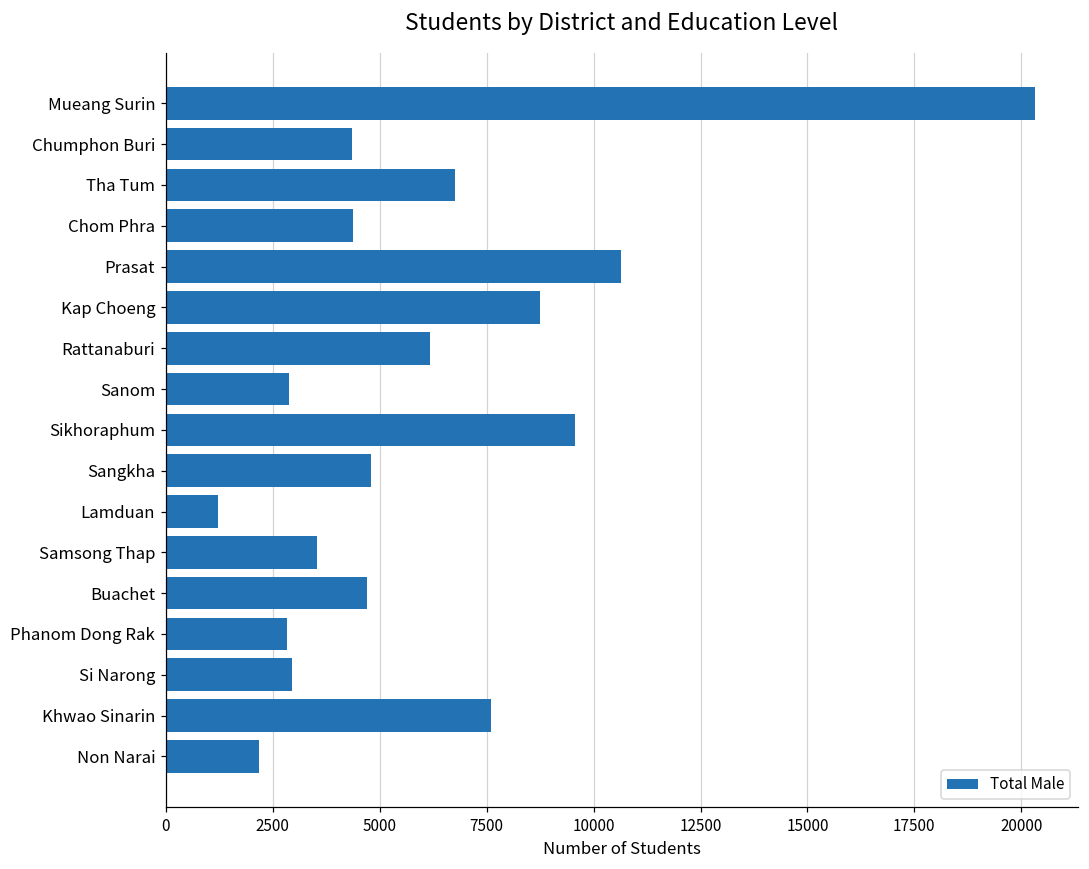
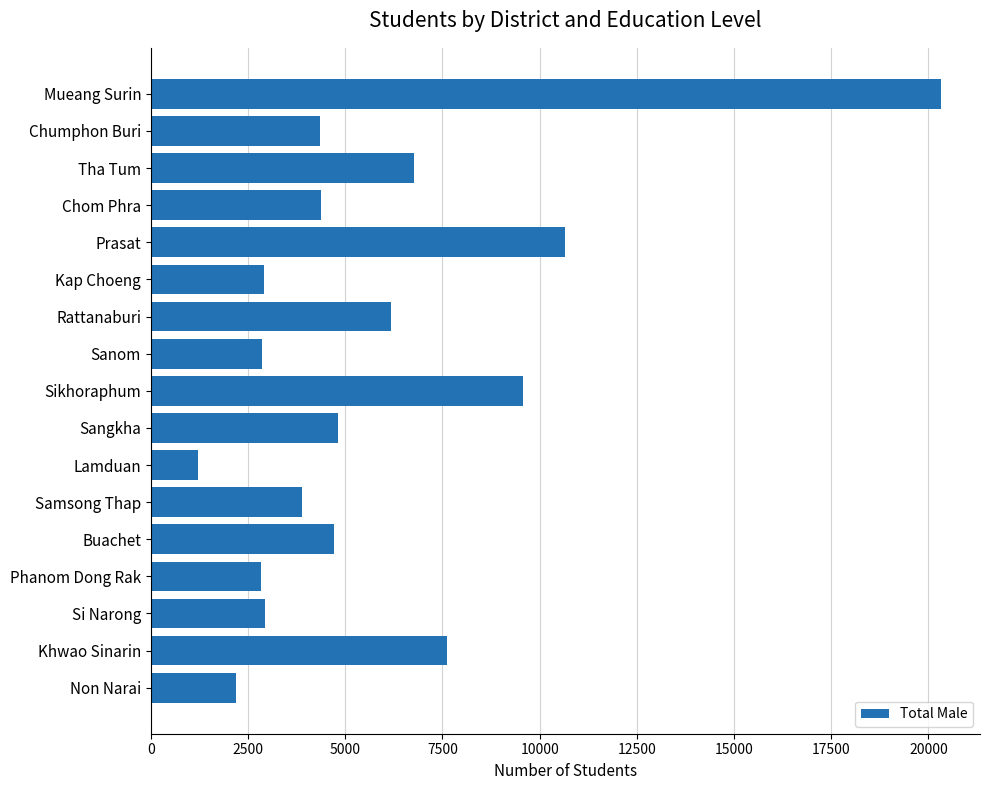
Kap Choeng: 8800 -> 2900
Samsong Thap: 3500 -> 3900
